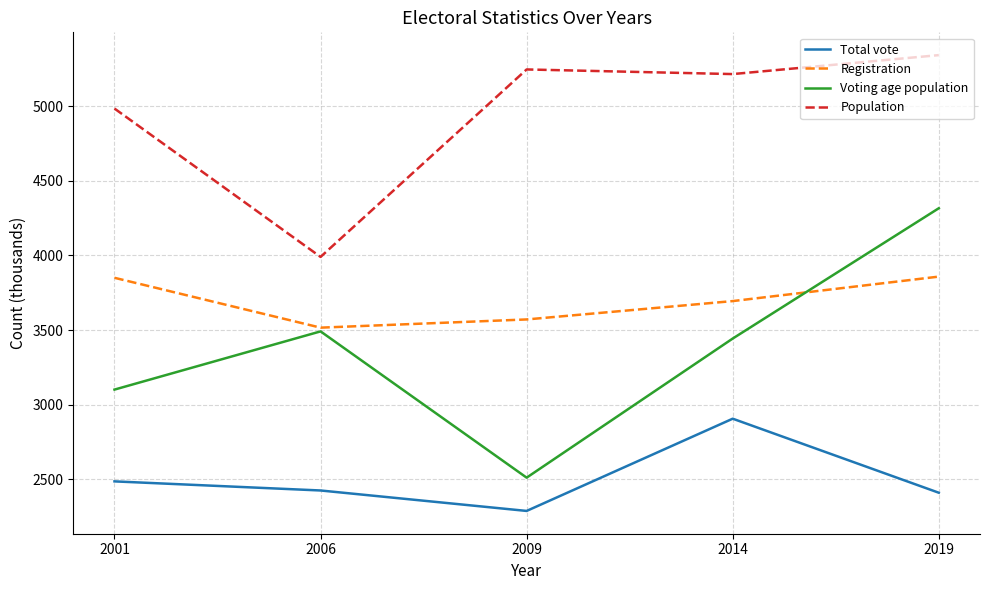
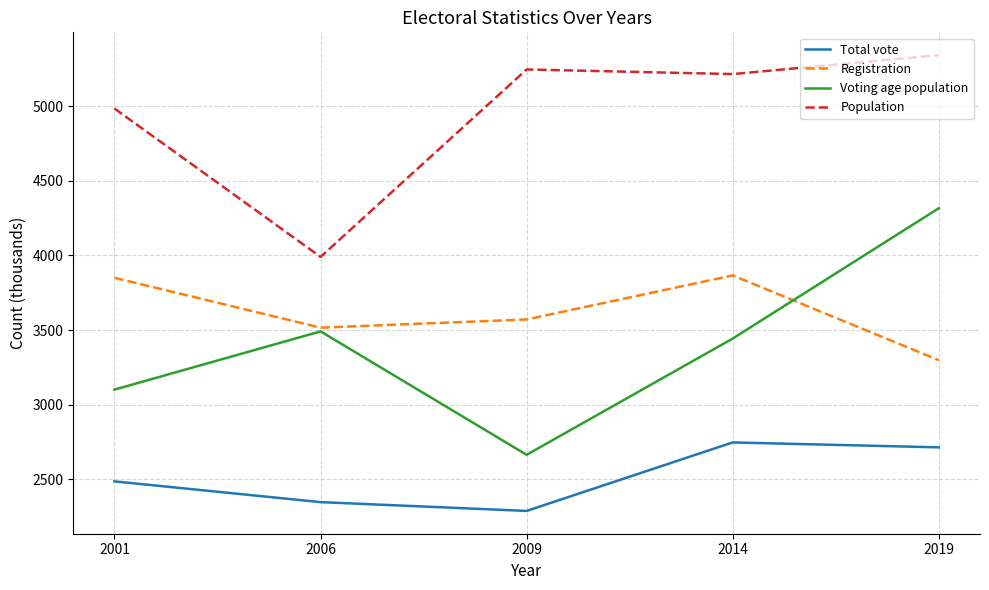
Total vote, 2006: 2430 -> 2350
Voting age population, 2009: 2510 -> 2660
Total vote, 2014: 2910 -> 2750
Registration, 2014: 3690 -> 3870
Total vote, 2019: 2410 -> 2710
Registration, 2019: 3860 -> 3300
